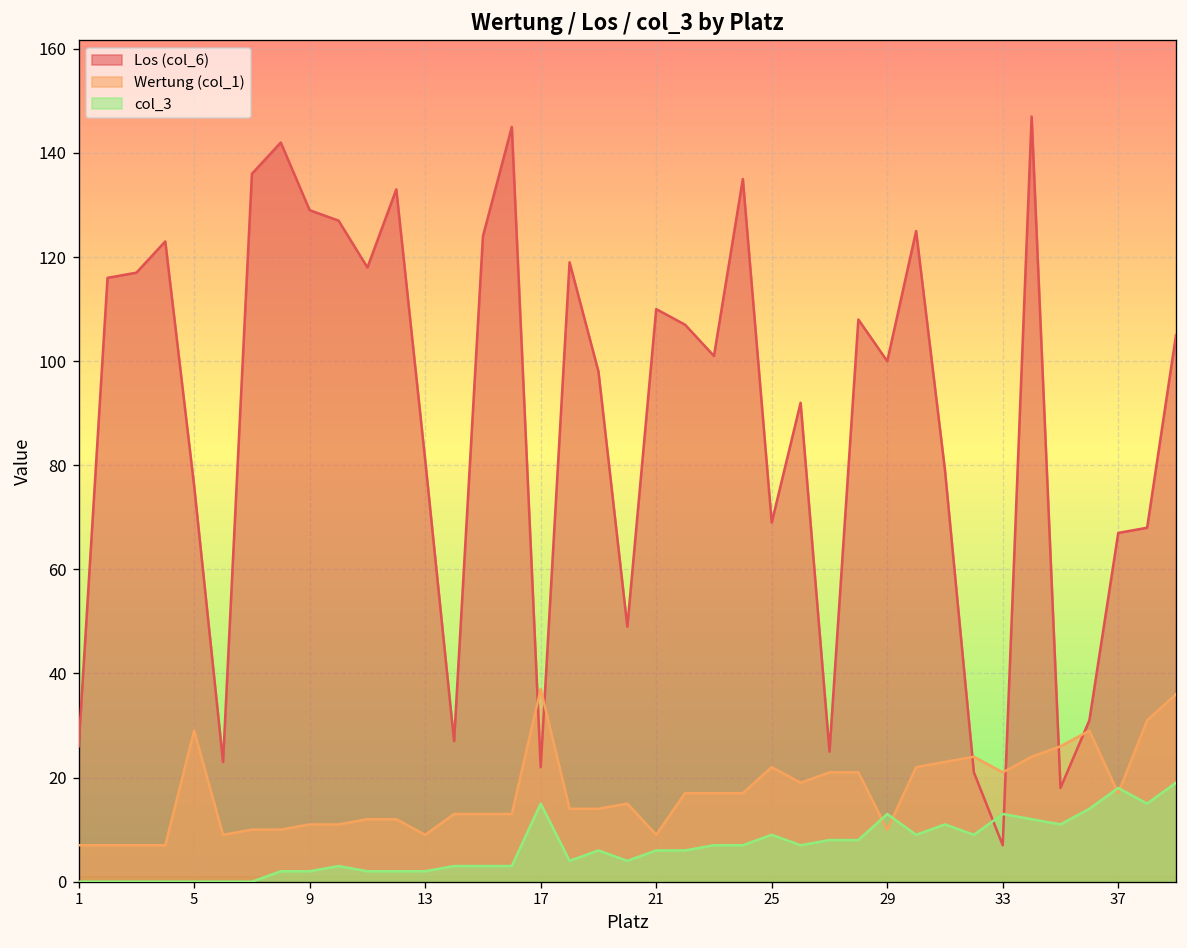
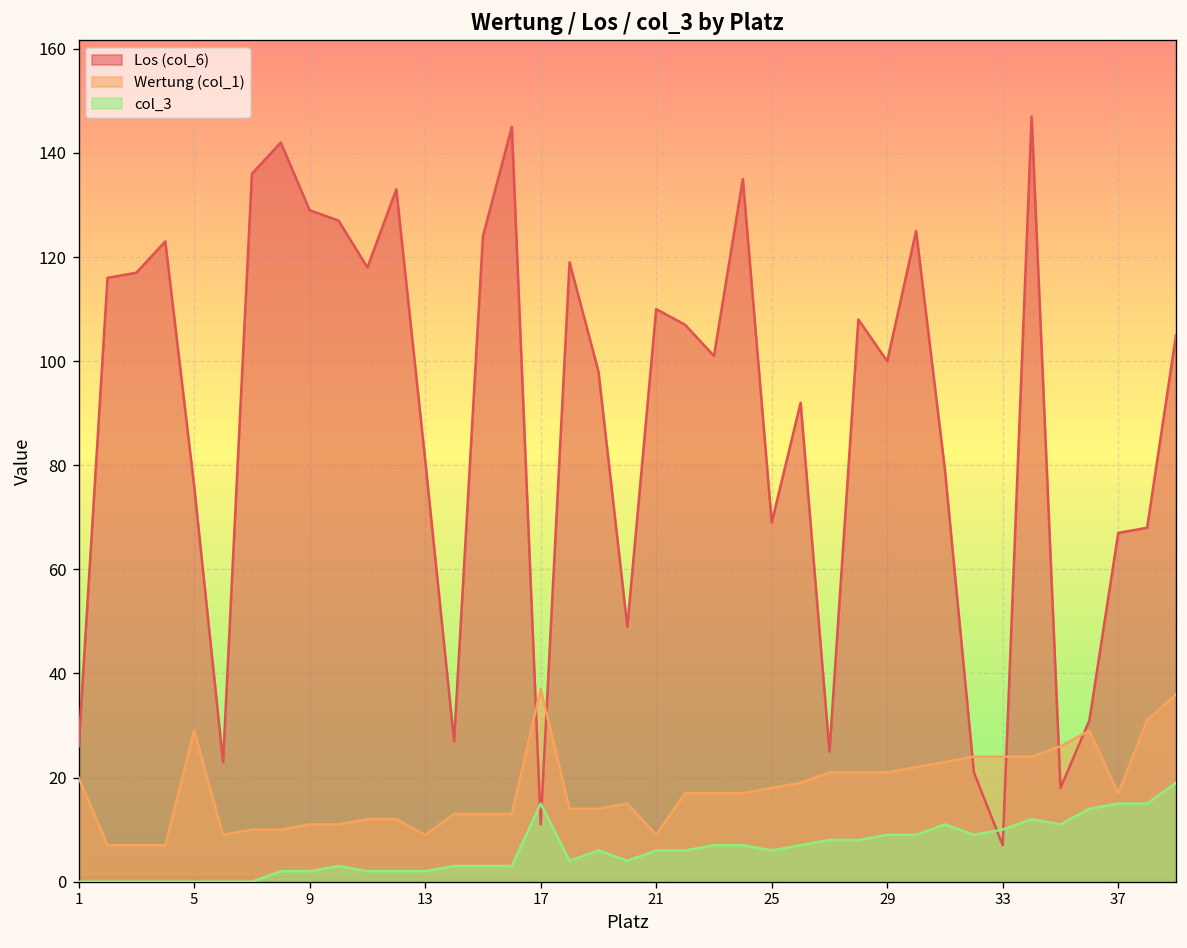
Wertung (col_1), 1: 7 -> 20
Los (col_6), 17: 22 -> 11
Wertung (col_1), 25: 22 -> 18
col_3, 25: 9 -> 6
Wertung (col_1), 29: 10 -> 21
col_3, 29: 13 -> 9
Wertung (col_1), 33: 21 -> 24
col_3, 33: 13 -> 10
col_3, 37: 18 -> 15
